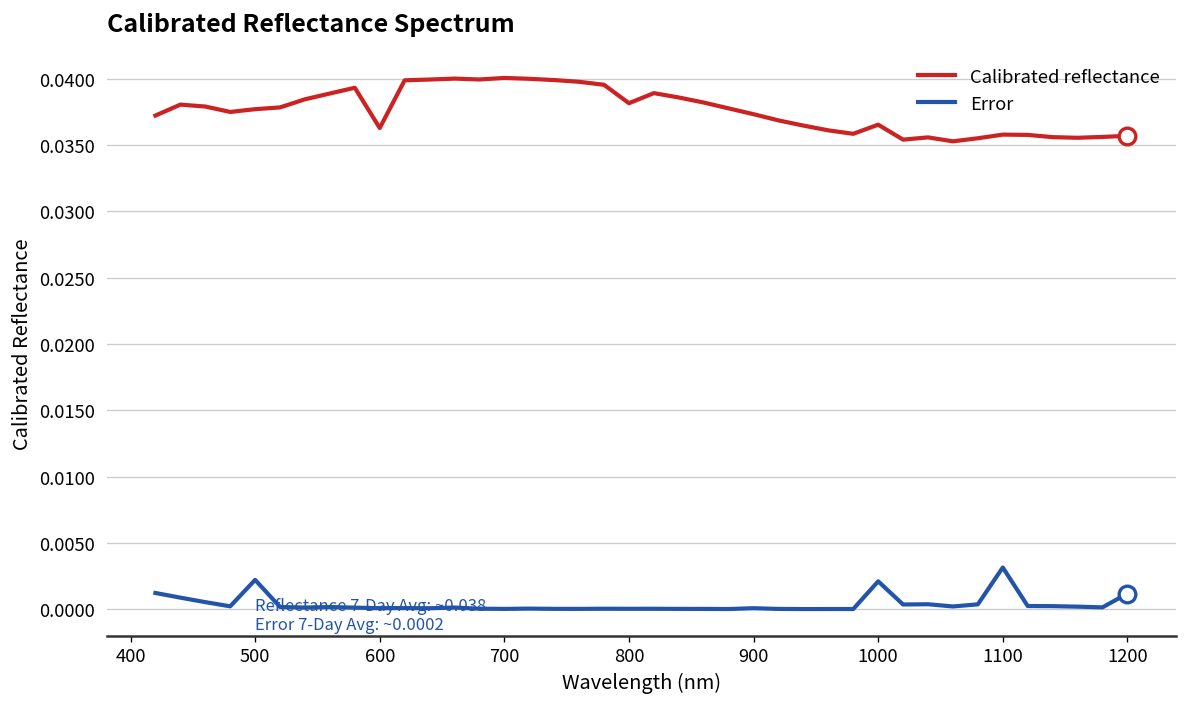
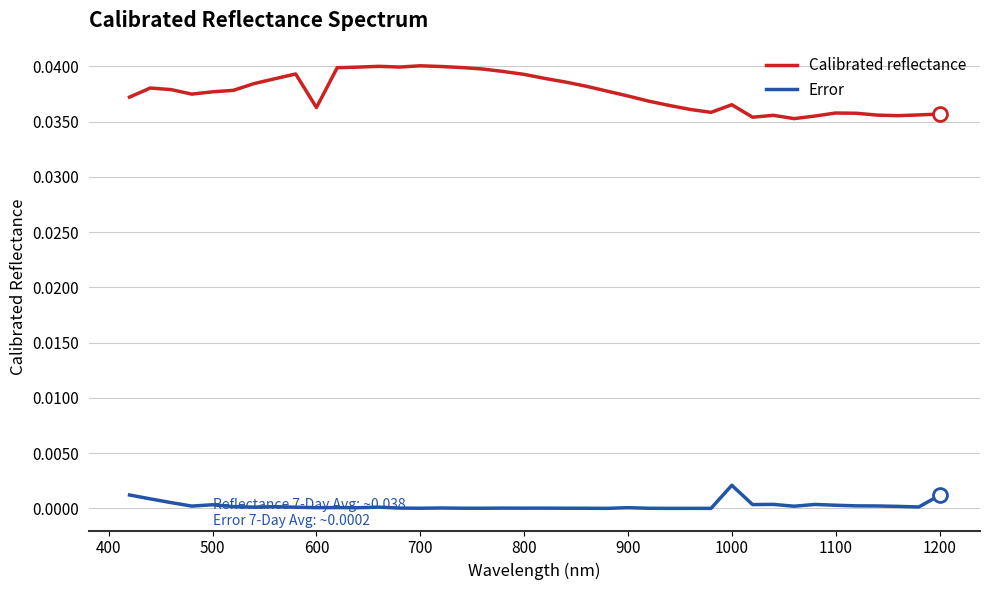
Error, 500: 0.0022 -> 0.0003
Calibrated reflectance, 800: 0.0382 -> 0.0393
Error, 1100: 0.0031 -> 0.0003
